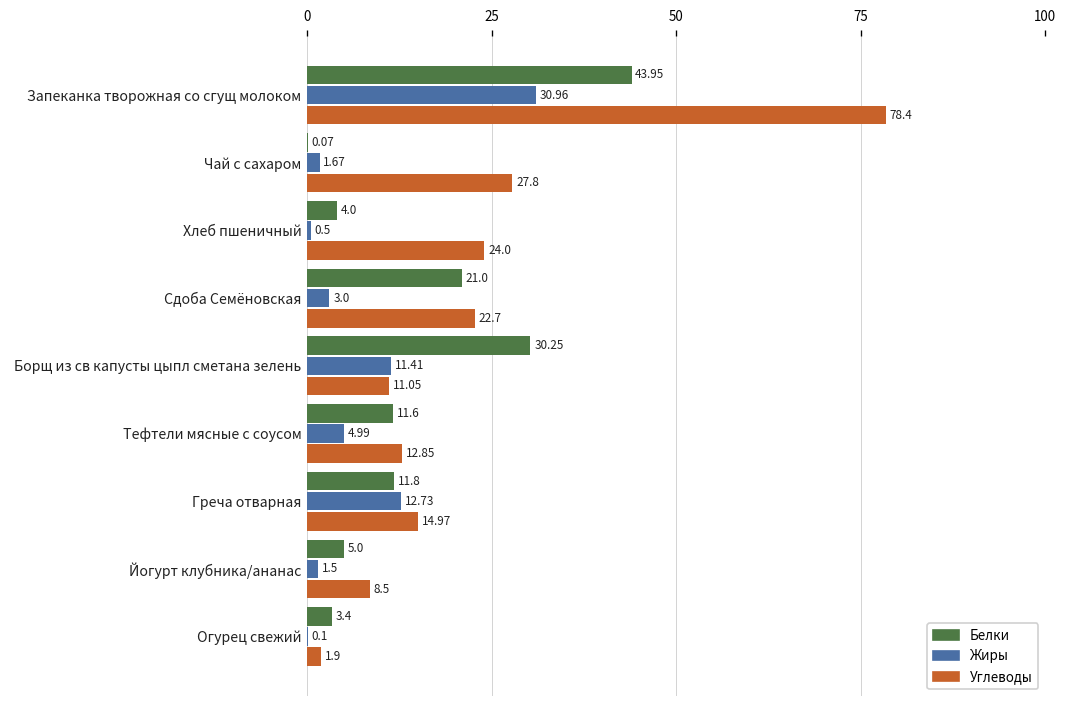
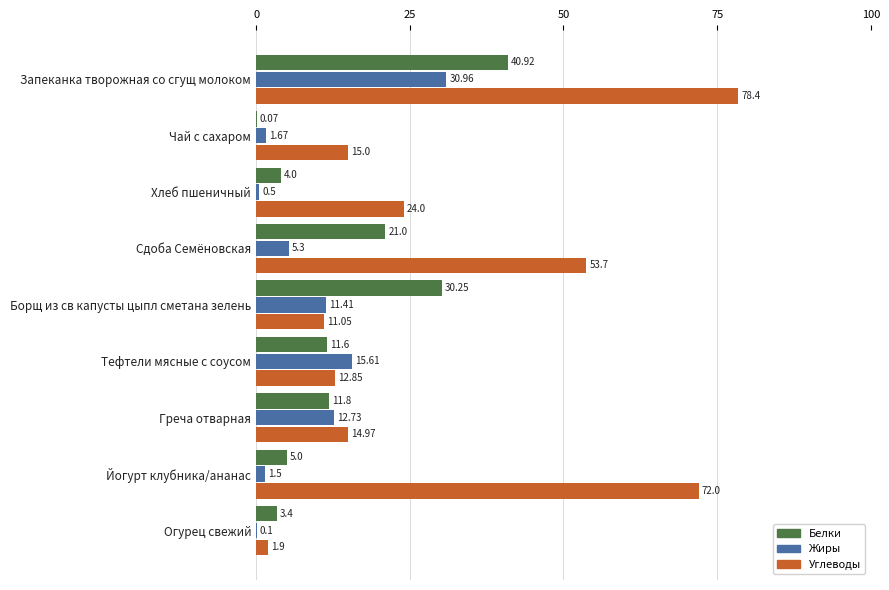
Белки, Запеканка творожная со сгущ молоком: 43.95 -> 40.92
Углеводы, Чай с сахаром: 27.8 -> 15.0
Жиры, Сдоба Семёновская: 3.0 -> 5.3
Углеводы, Сдоба Семёновская: 22.7 -> 53.7
Жиры, Тефтели мясные с соусом: 4.99 -> 15.61
Углеводы, Йогурт клубника/ананас: 8.5 -> 72.0
